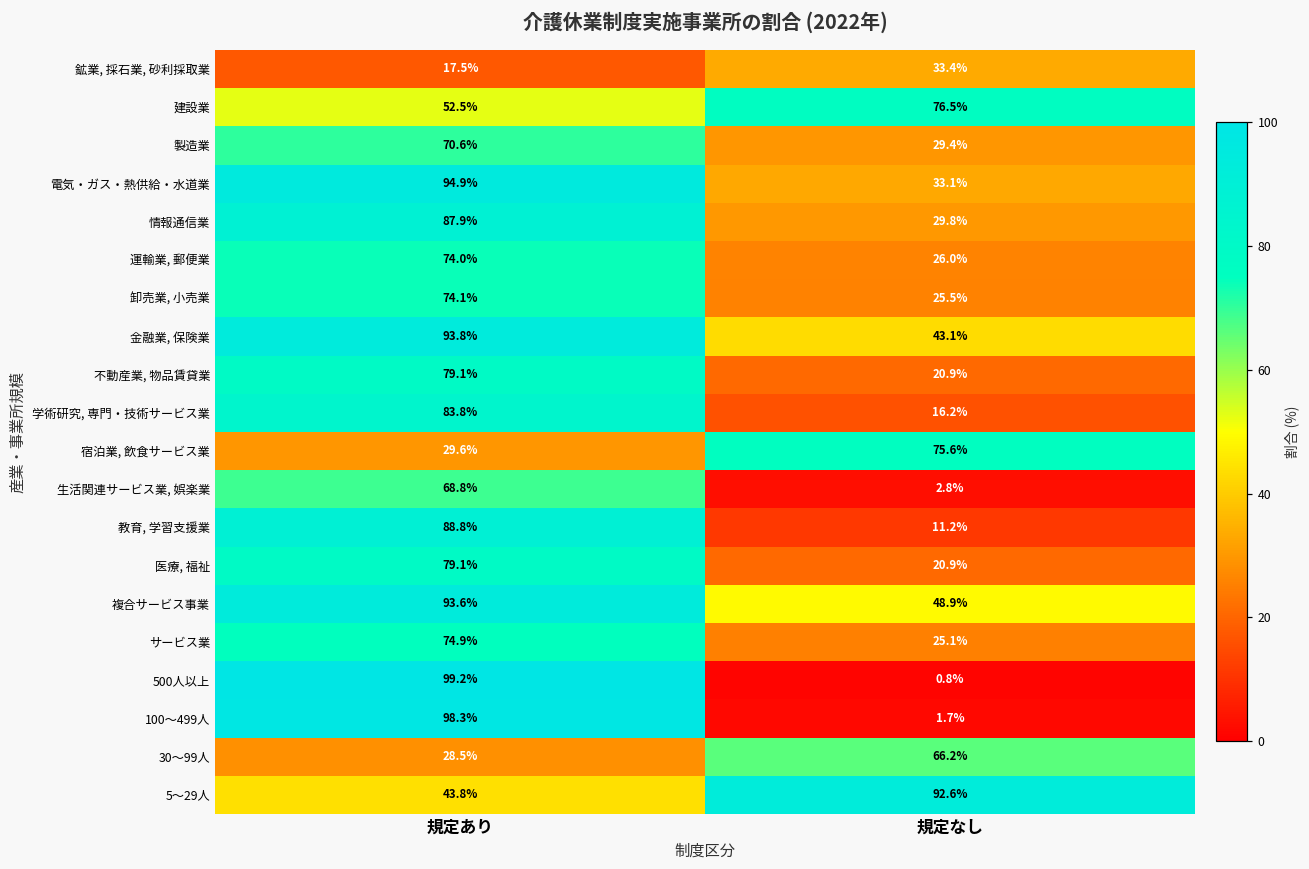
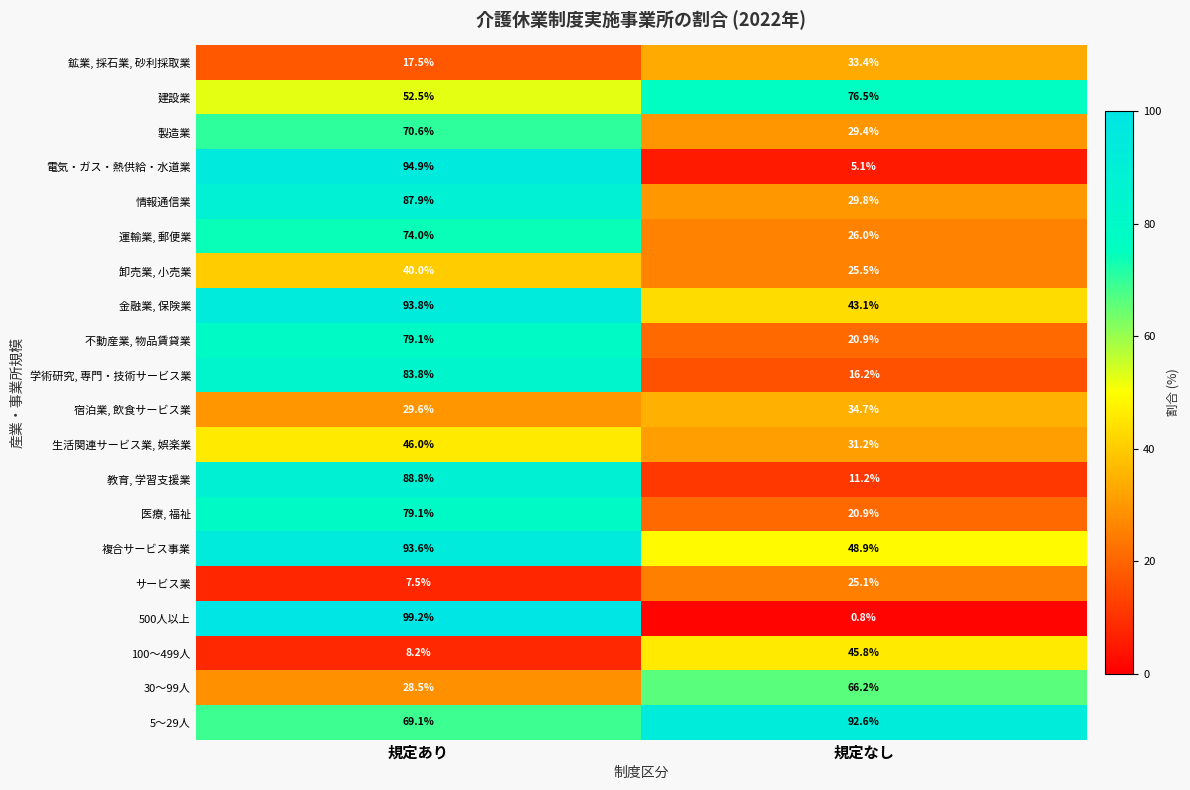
電気・ガス・熱供給・水道業, 規定なし: 33.1% -> 5.1%
卸売業, 小売業, 規定あり: 74.1% -> 40.0%
宿泊業, 飲食サービス業, 規定なし: 75.6% -> 34.7%
生活関連サービス業, 娯楽業, 規定あり: 68.8% -> 46.0%
生活関連サービス業, 娯楽業, 規定なし: 2.8% -> 31.2%
サービス業, 規定あり: 74.9% -> 7.5%
100～499人, 規定あり: 98.3% -> 8.2%
100～499人, 規定なし: 1.7% -> 45.8%
5～29人, 規定あり: 43.8% -> 69.1%
